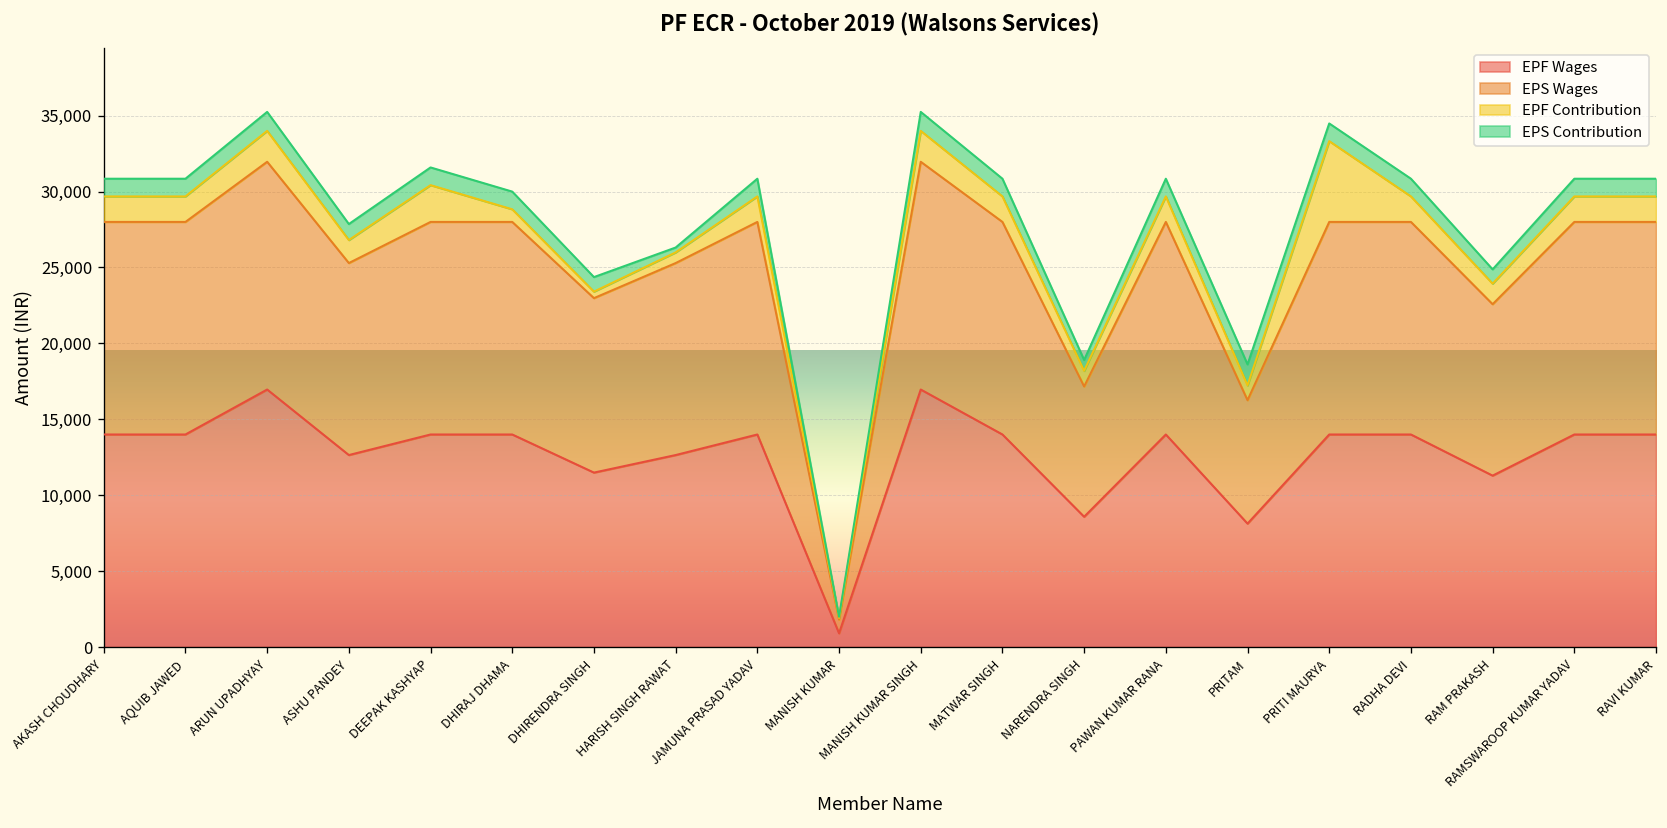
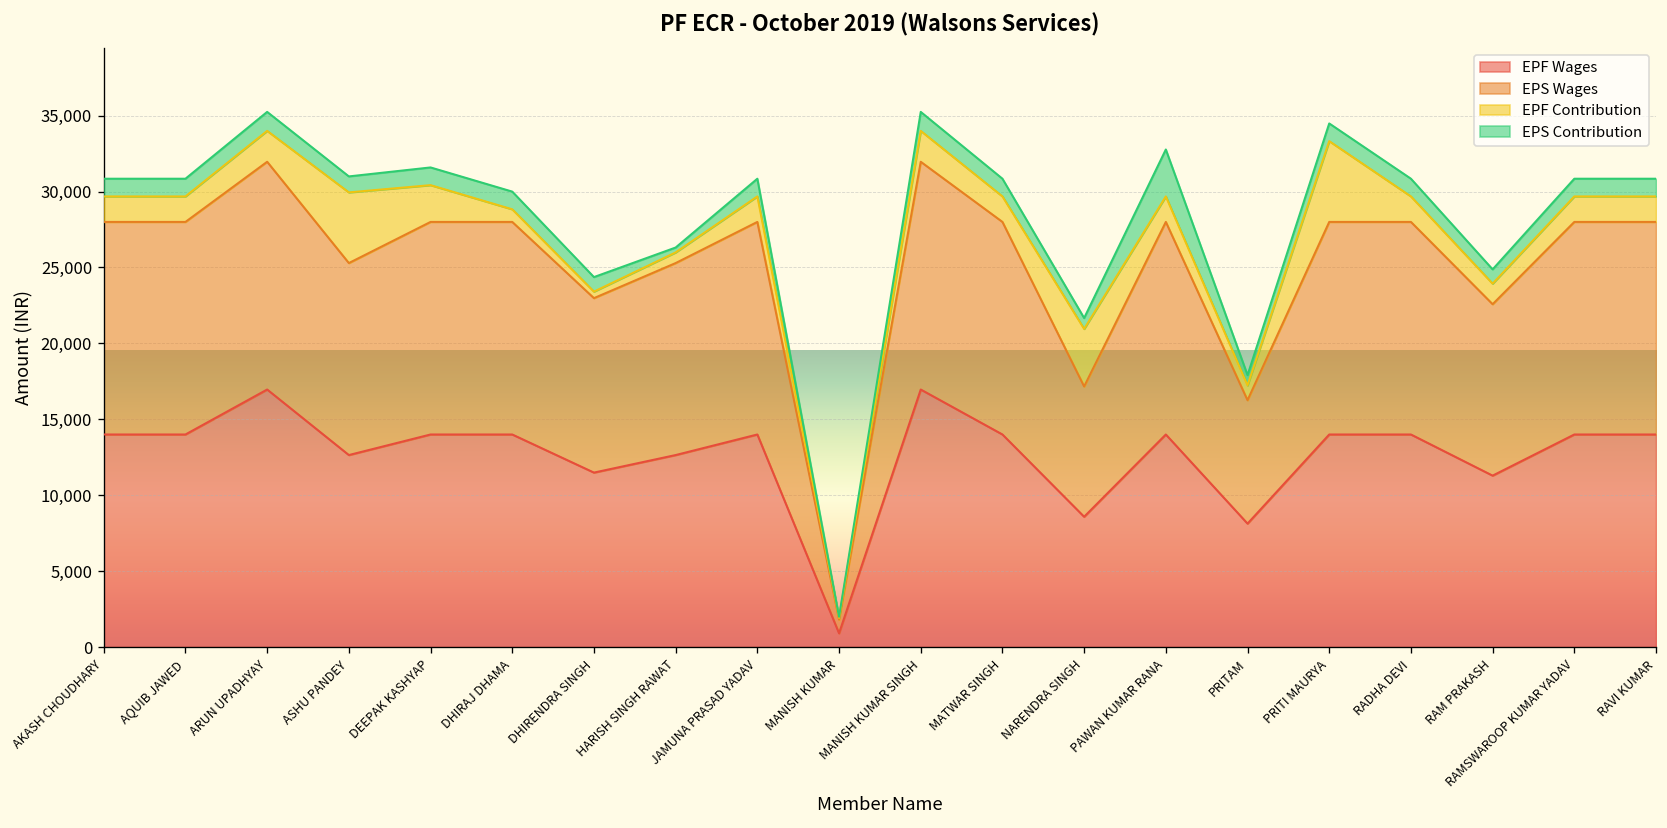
EPF Contribution, ASHU PANDEY: 1,500 -> 4,700
EPF Contribution, NARENDRA SINGH: 1,000 -> 3,800
EPS Contribution, PAWAN KUMAR RANA: 1,200 -> 3,100
EPS Contribution, PRITAM: 1,400 -> 700
